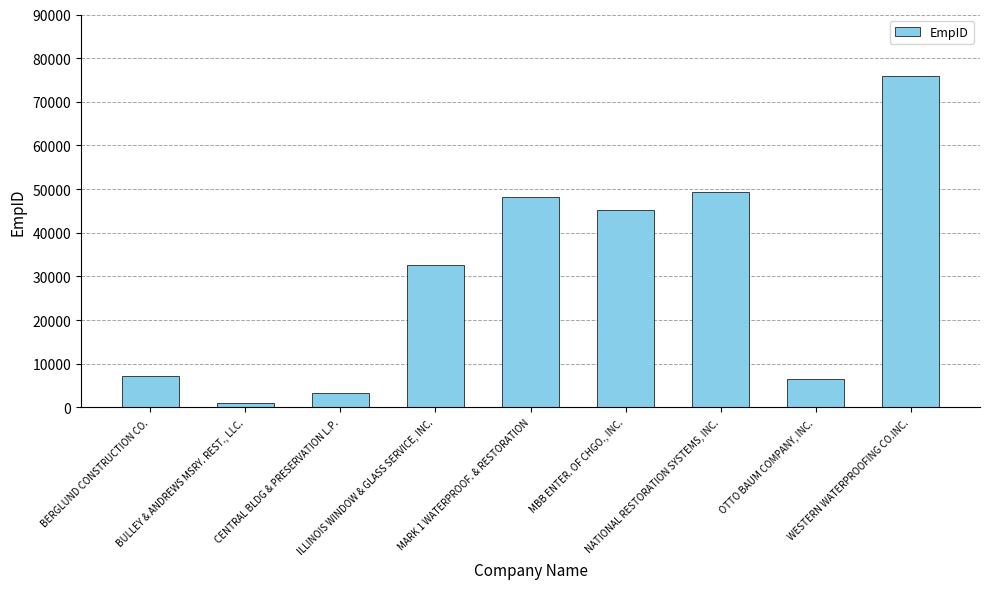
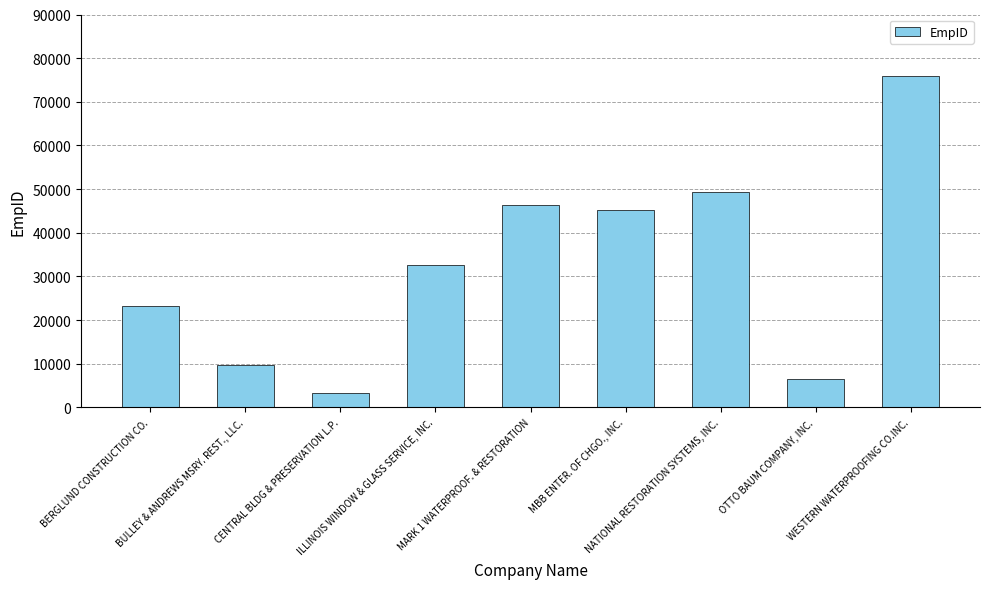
BERGLUND CONSTRUCTION CO.: 7000 -> 23000
BULLEY & ANDREWS MSRY. REST., LLC.: 1000 -> 10000
MARK 1 WATERPROOF. & RESTORATION: 48000 -> 46000
